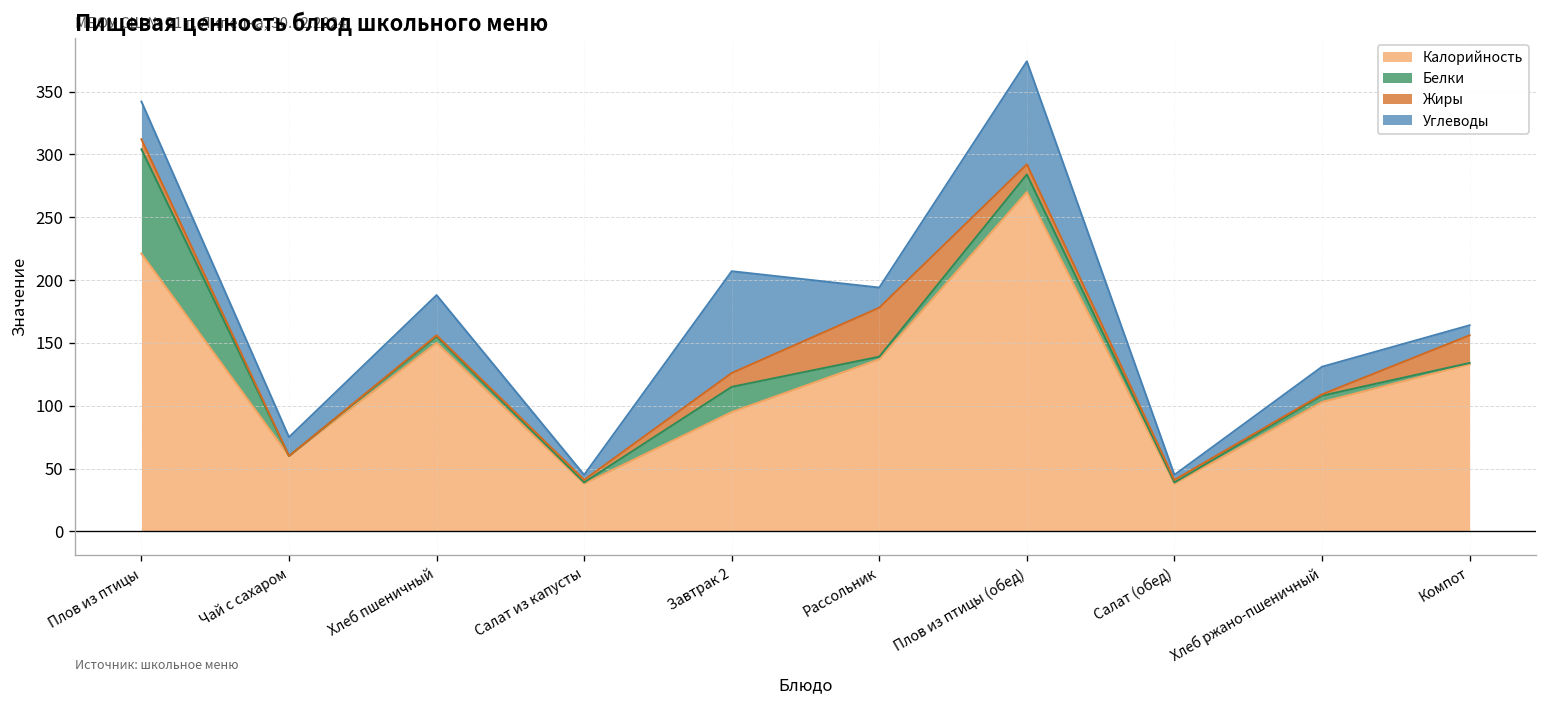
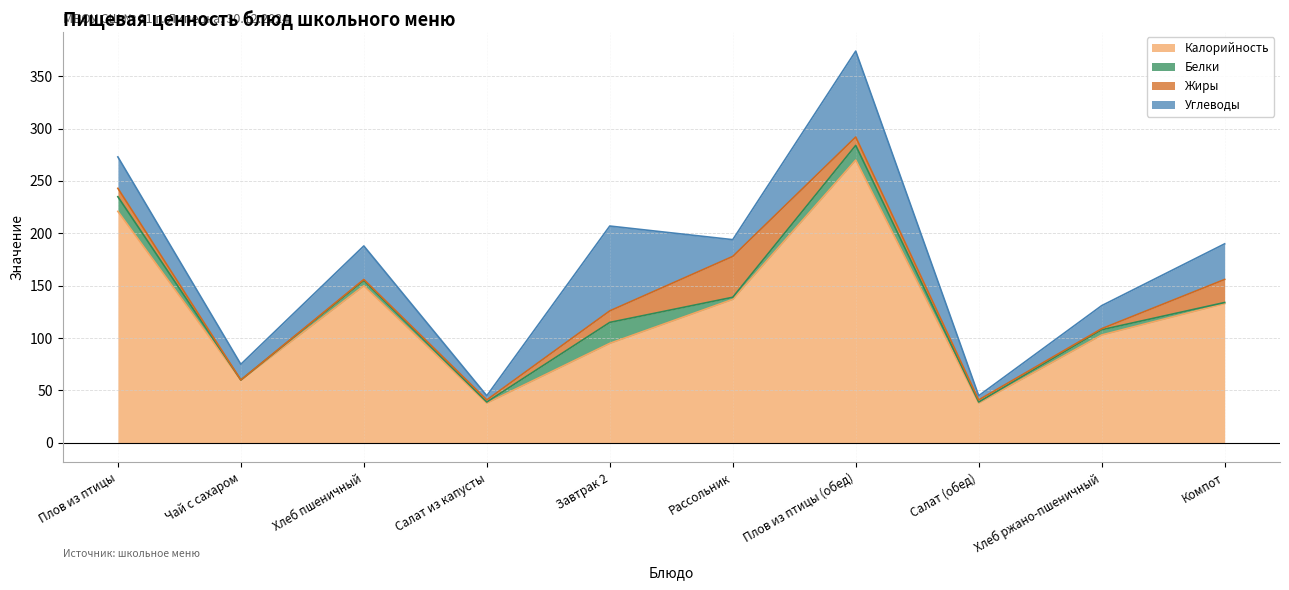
Белки, Плов из птицы: 83 -> 14
Углеводы, Компот: 8 -> 34
